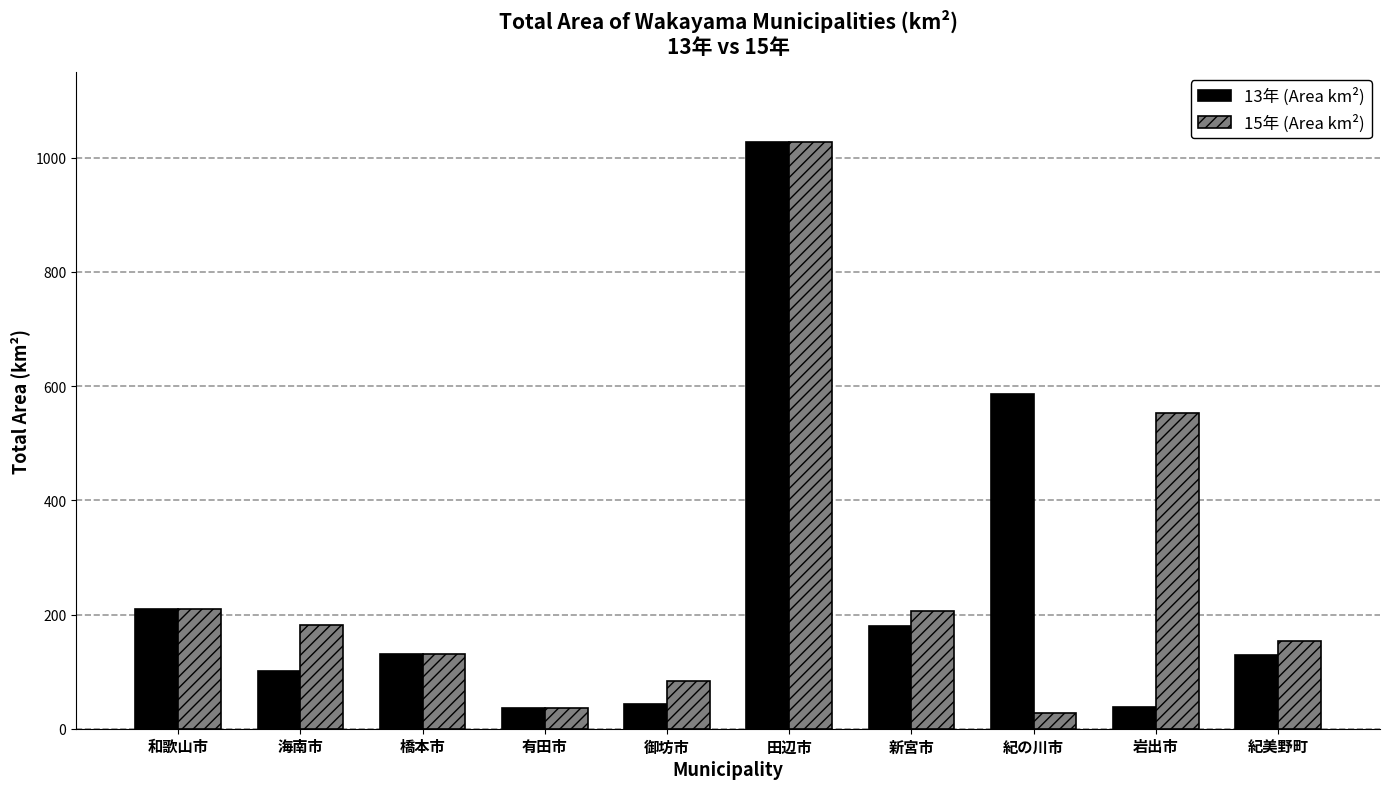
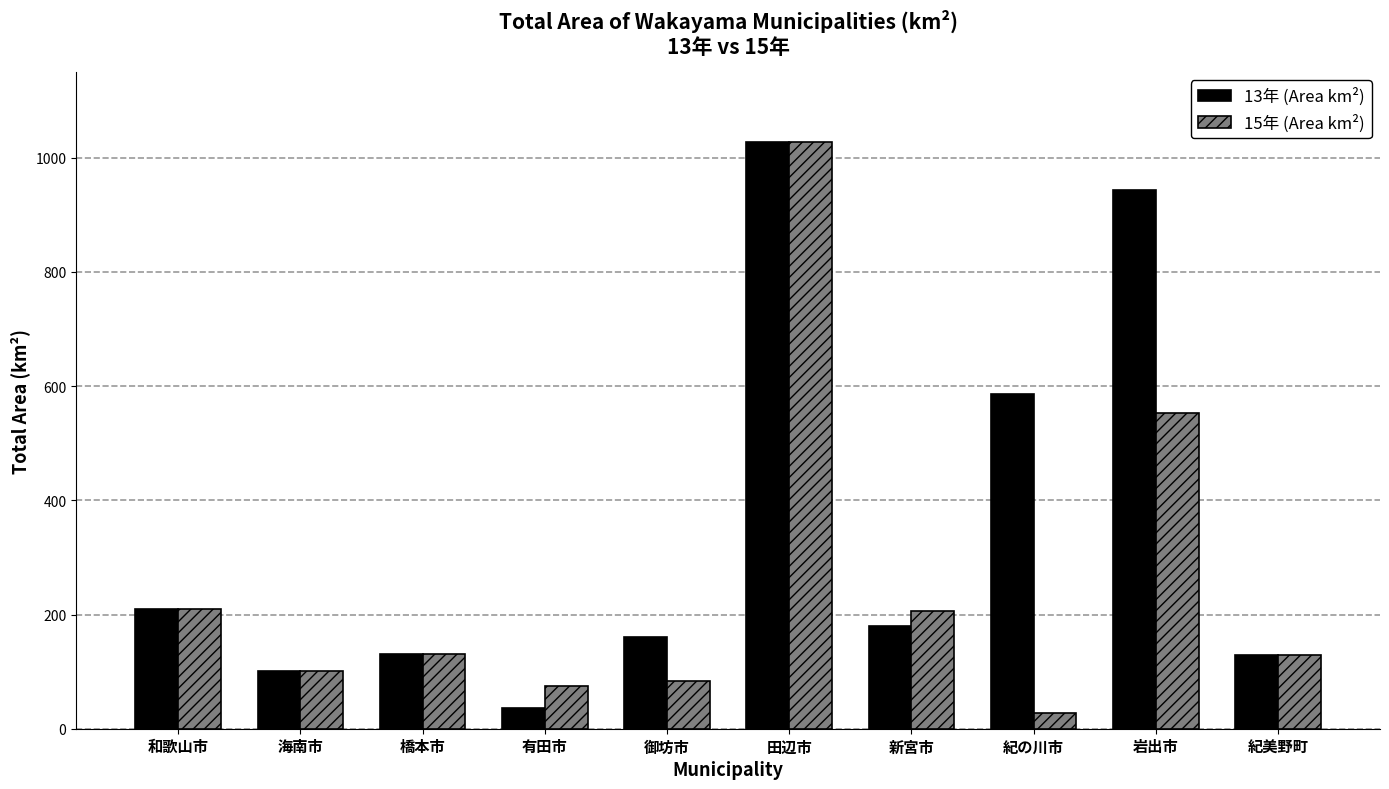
15年 (Area km²), 海南市: 180 -> 100
15年 (Area km²), 有田市: 40 -> 80
13年 (Area km²), 御坊市: 40 -> 160
13年 (Area km²), 岩出市: 40 -> 940
15年 (Area km²), 紀美野町: 150 -> 130
